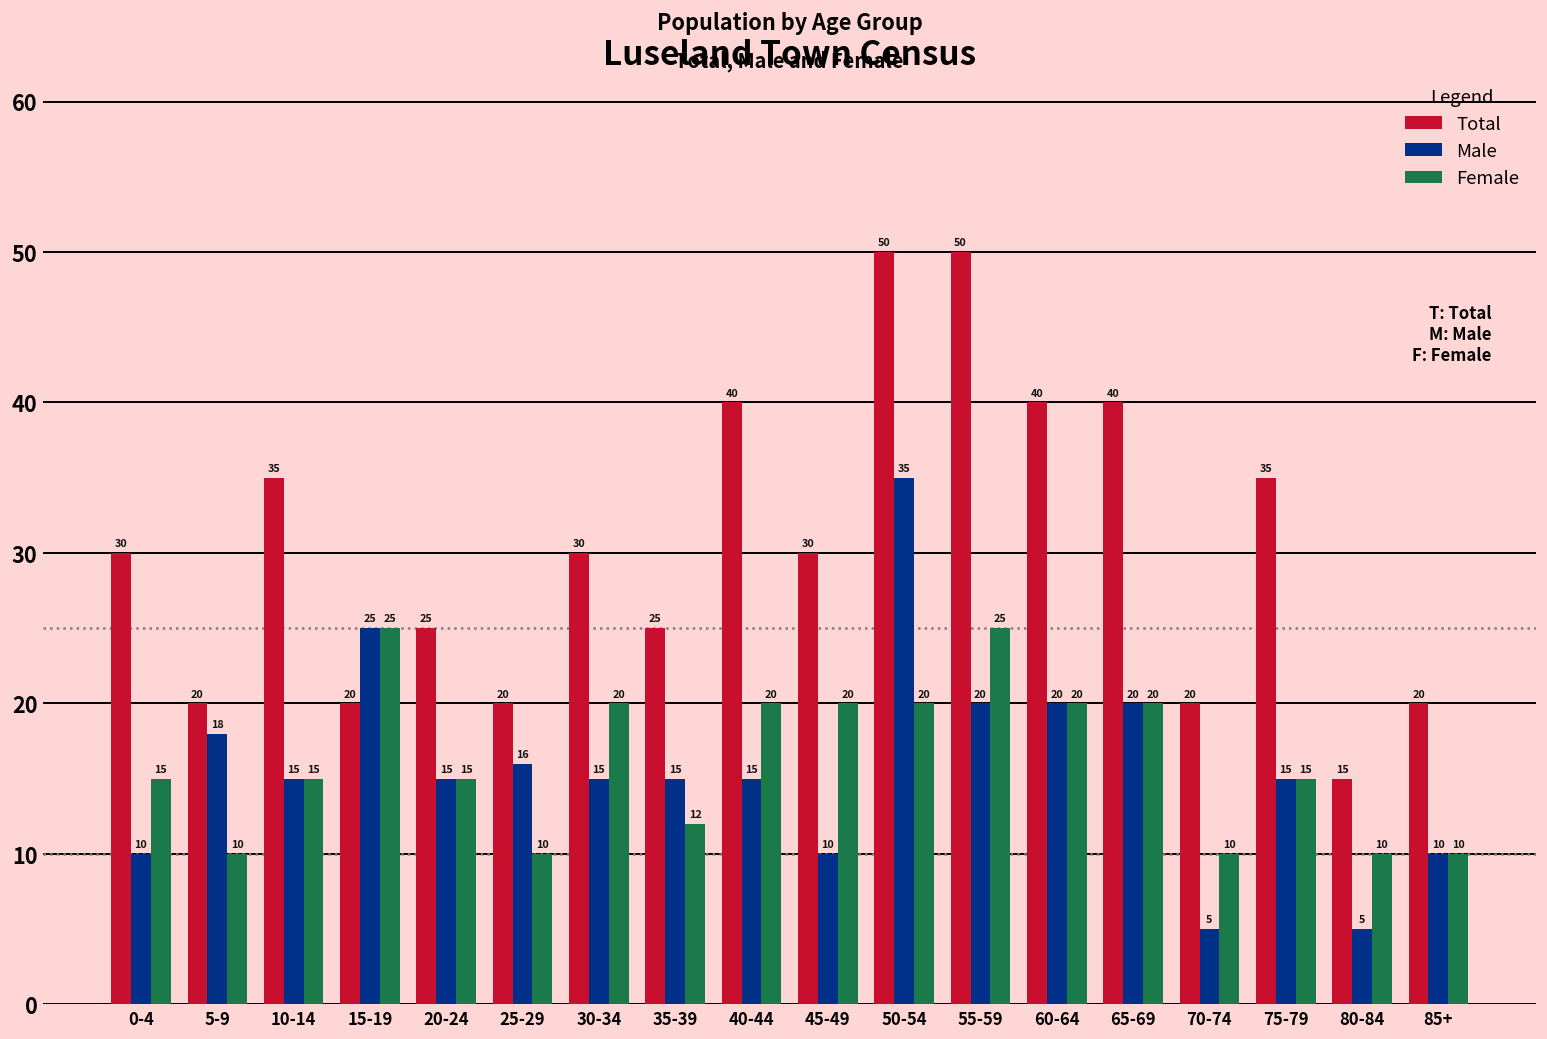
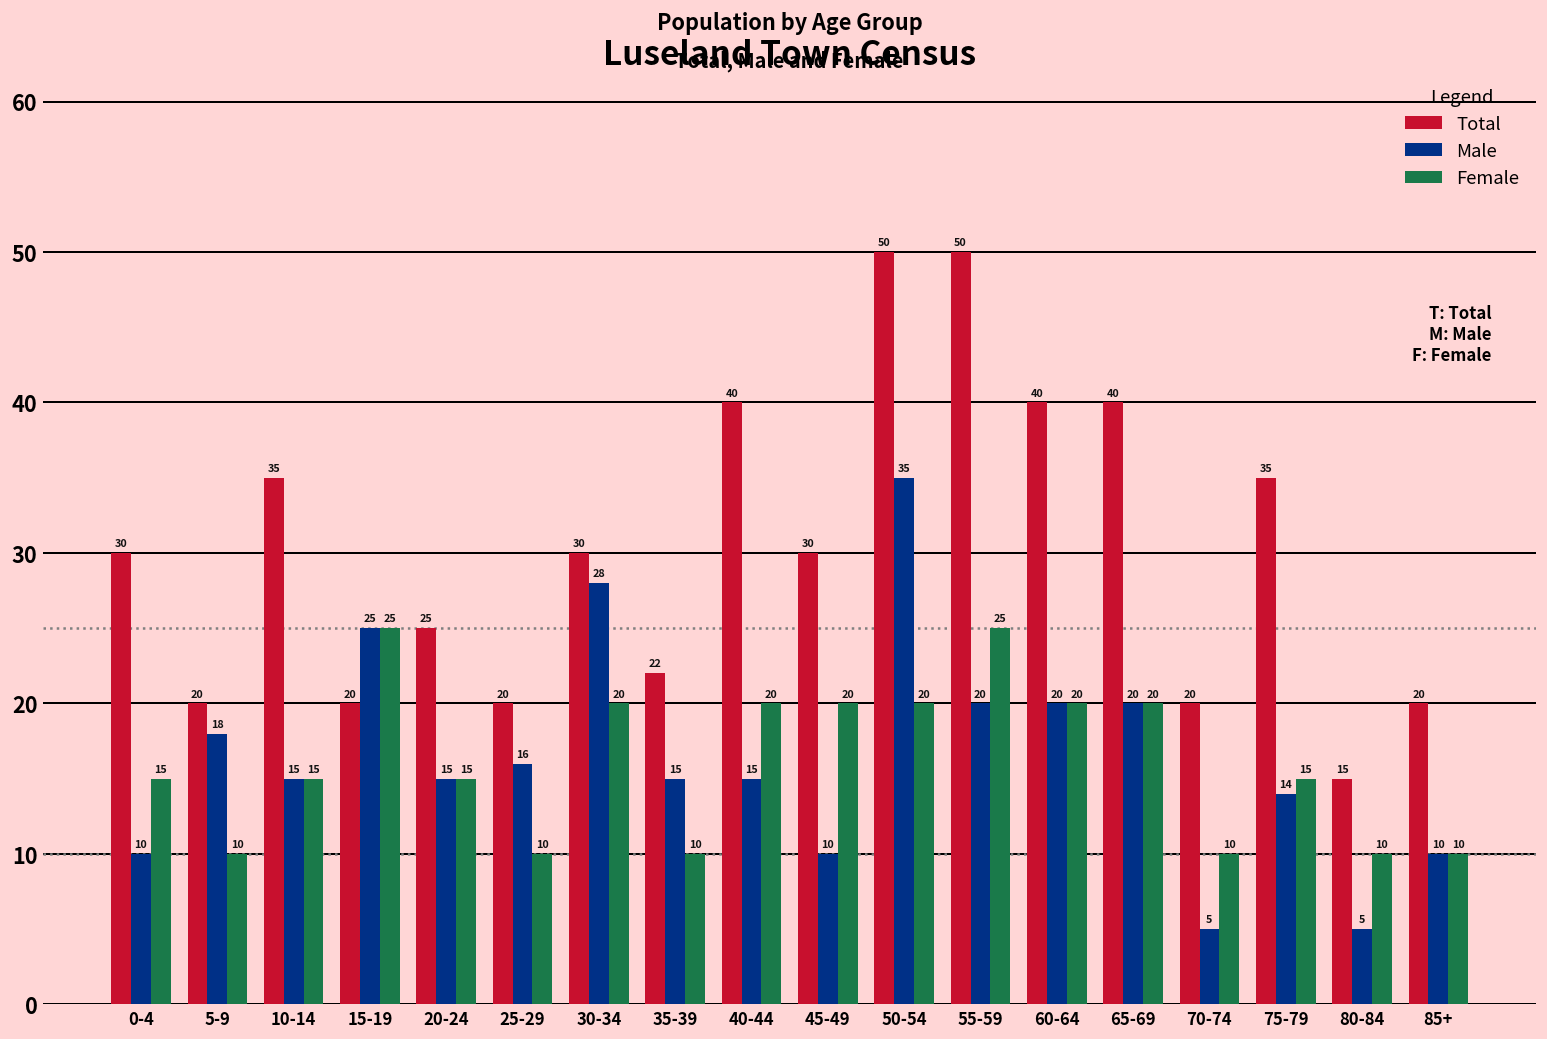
Male, 30-34: 15 -> 28
Total, 35-39: 25 -> 22
Female, 35-39: 12 -> 10
Male, 75-79: 15 -> 14
